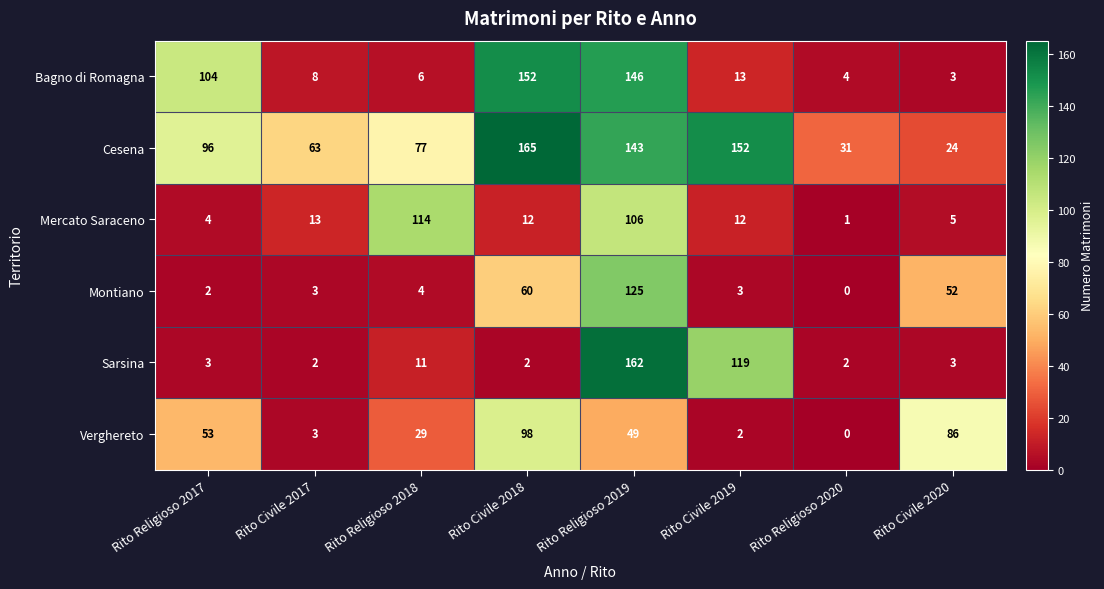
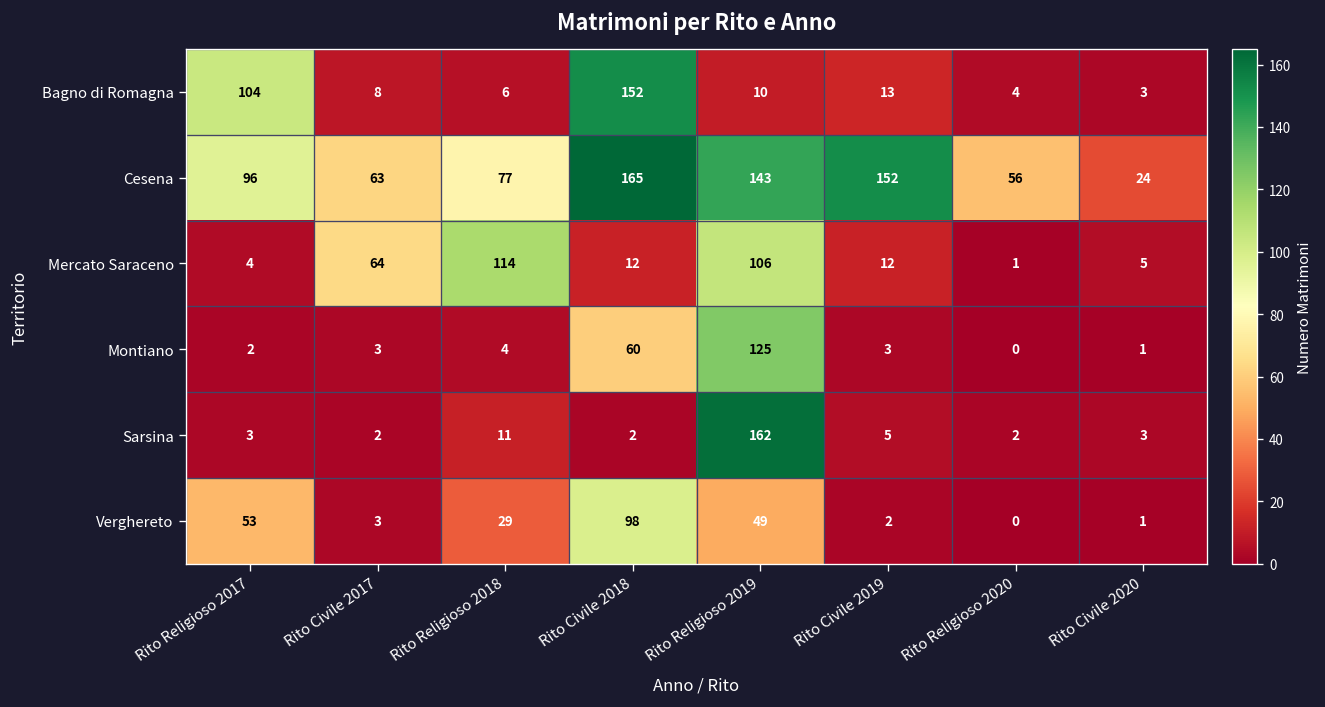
Bagno di Romagna, Rito Religioso 2019: 146 -> 10
Cesena, Rito Religioso 2020: 31 -> 56
Mercato Saraceno, Rito Civile 2017: 13 -> 64
Montiano, Rito Civile 2020: 52 -> 1
Sarsina, Rito Civile 2019: 119 -> 5
Verghereto, Rito Civile 2020: 86 -> 1
